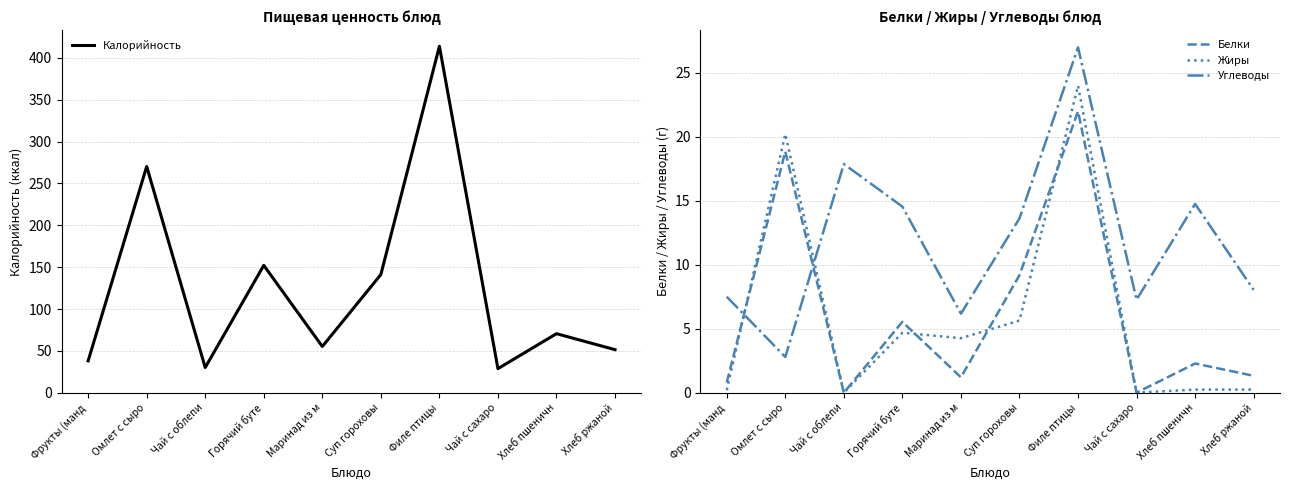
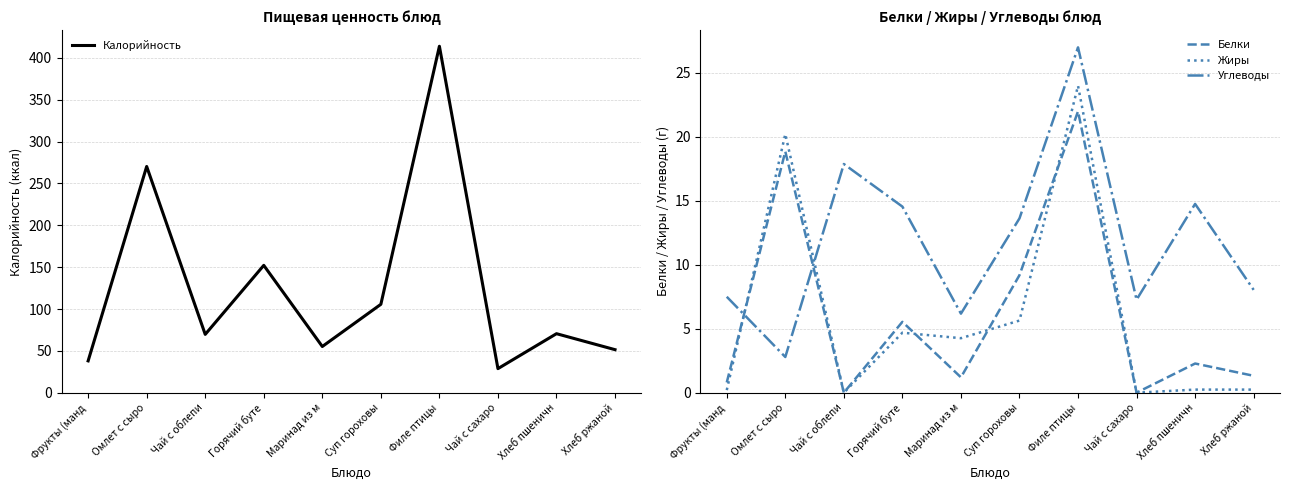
Пищевая ценность блюд, Чай с облепи: 30 -> 70
Пищевая ценность блюд, Суп гороховы: 140 -> 110
